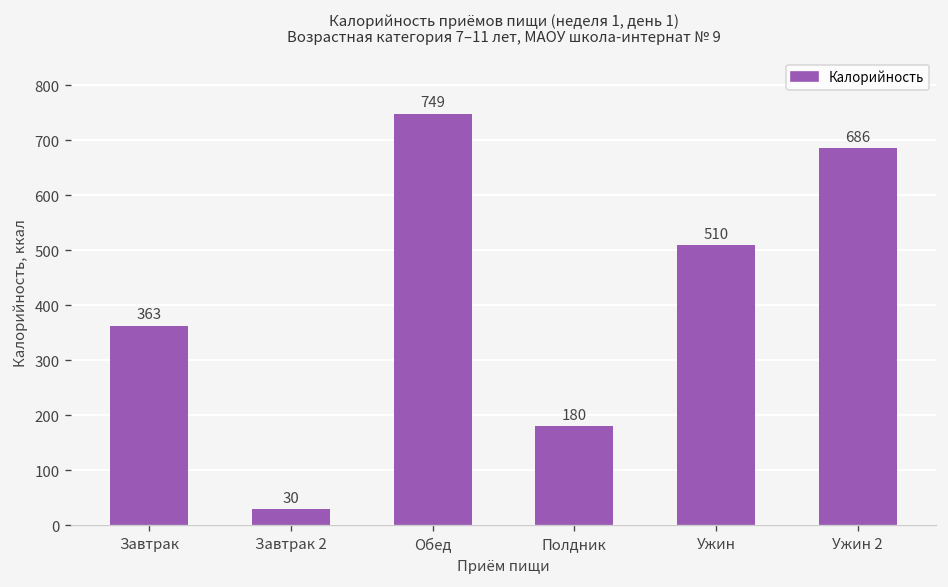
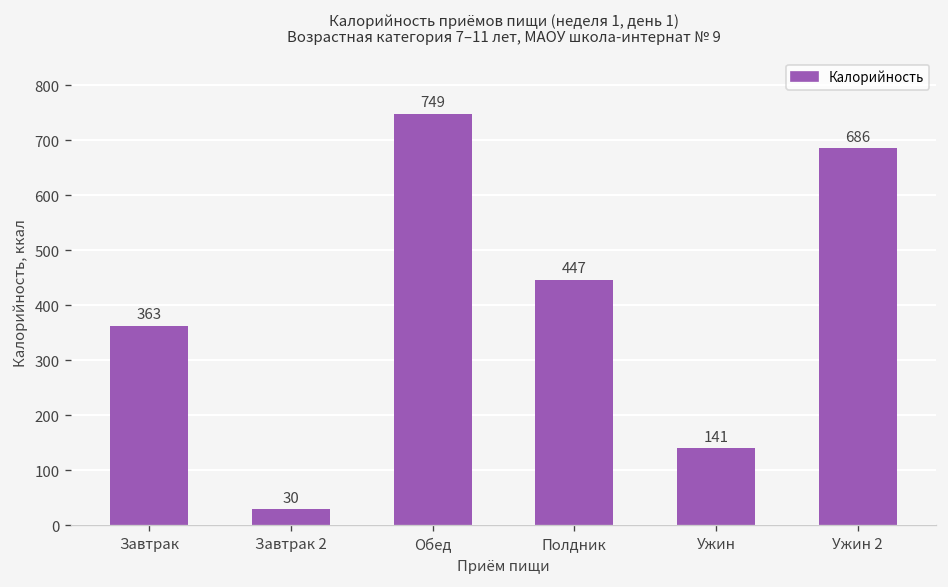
Полдник: 180 -> 447
Ужин: 510 -> 141
